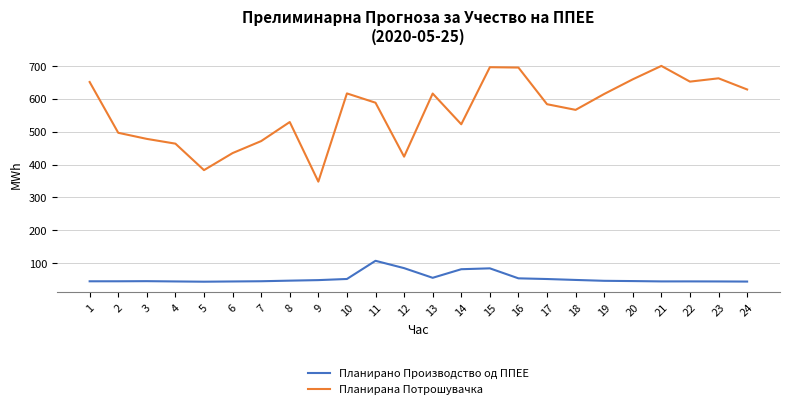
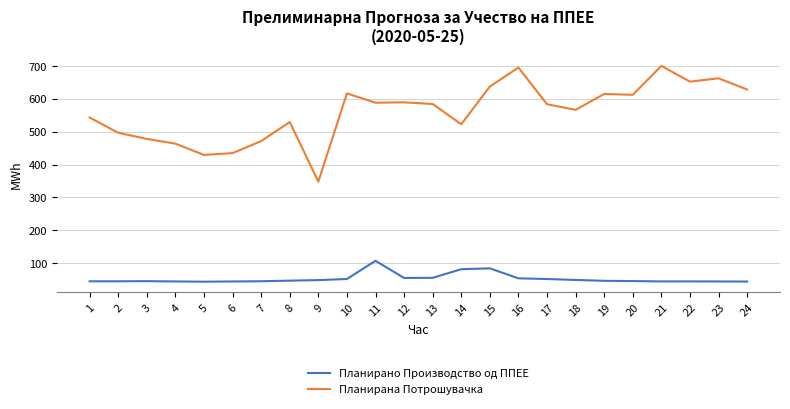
Планирана Потрошувачка, 1: 650 -> 540
Планирана Потрошувачка, 5: 380 -> 430
Планирано Производство од ППЕЕ, 12: 80 -> 60
Планирана Потрошувачка, 12: 420 -> 590
Планирана Потрошувачка, 13: 620 -> 580
Планирана Потрошувачка, 15: 700 -> 640
Планирана Потрошувачка, 20: 660 -> 610
